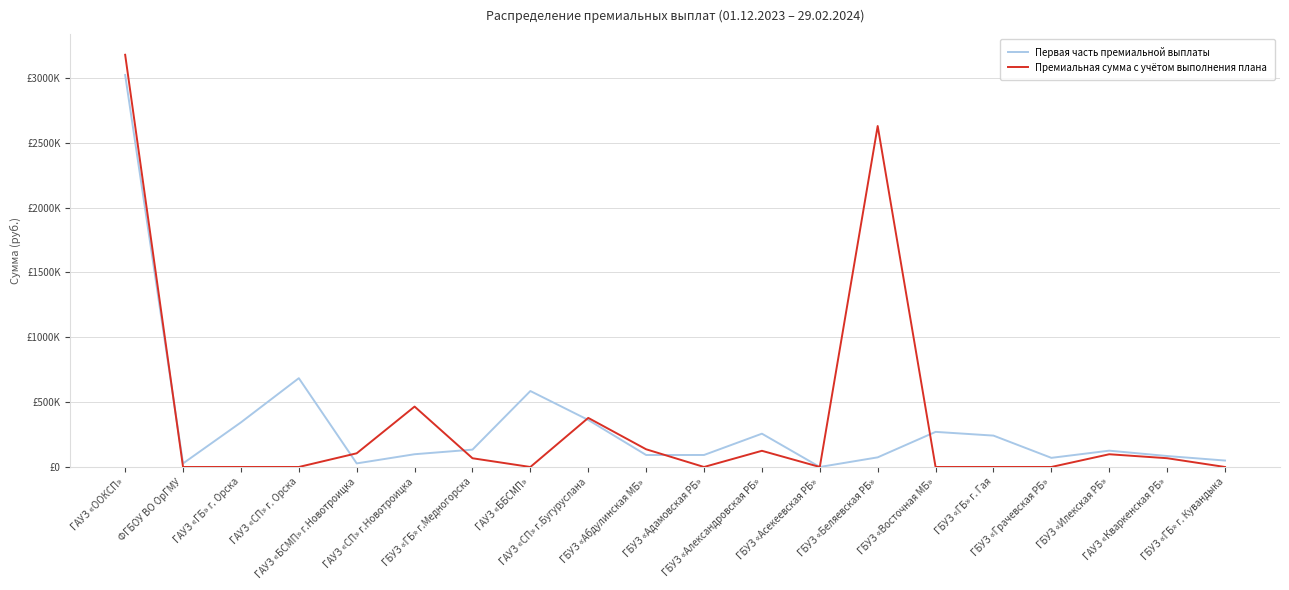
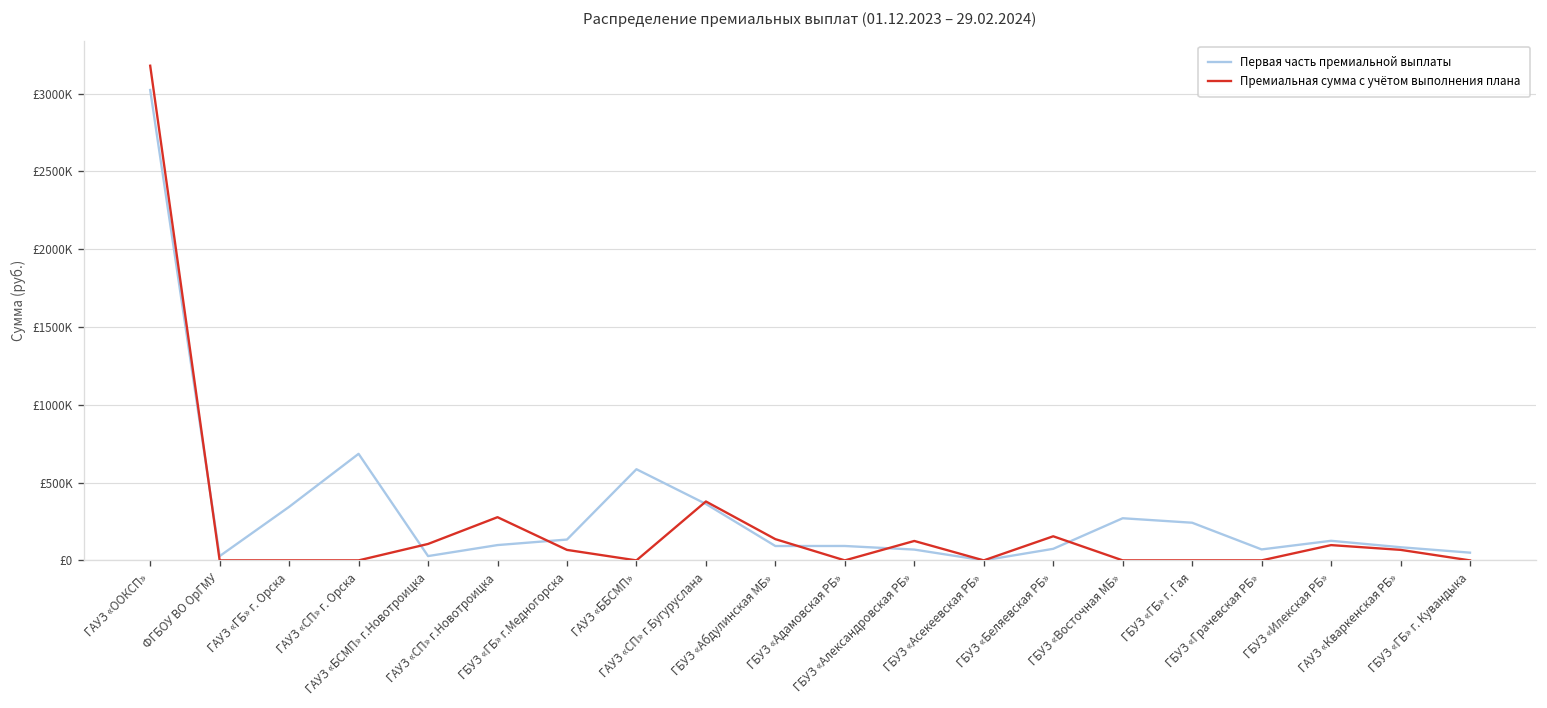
Премиальная сумма с учётом выполнения плана, ГАУЗ «СП» г.Новотроицка: £470000 -> £280000
Первая часть премиальной выплаты, ГБУЗ «Александровская РБ»: £260000 -> £70000
Премиальная сумма с учётом выполнения плана, ГБУЗ «Беляевская РБ»: £2630000 -> £150000
